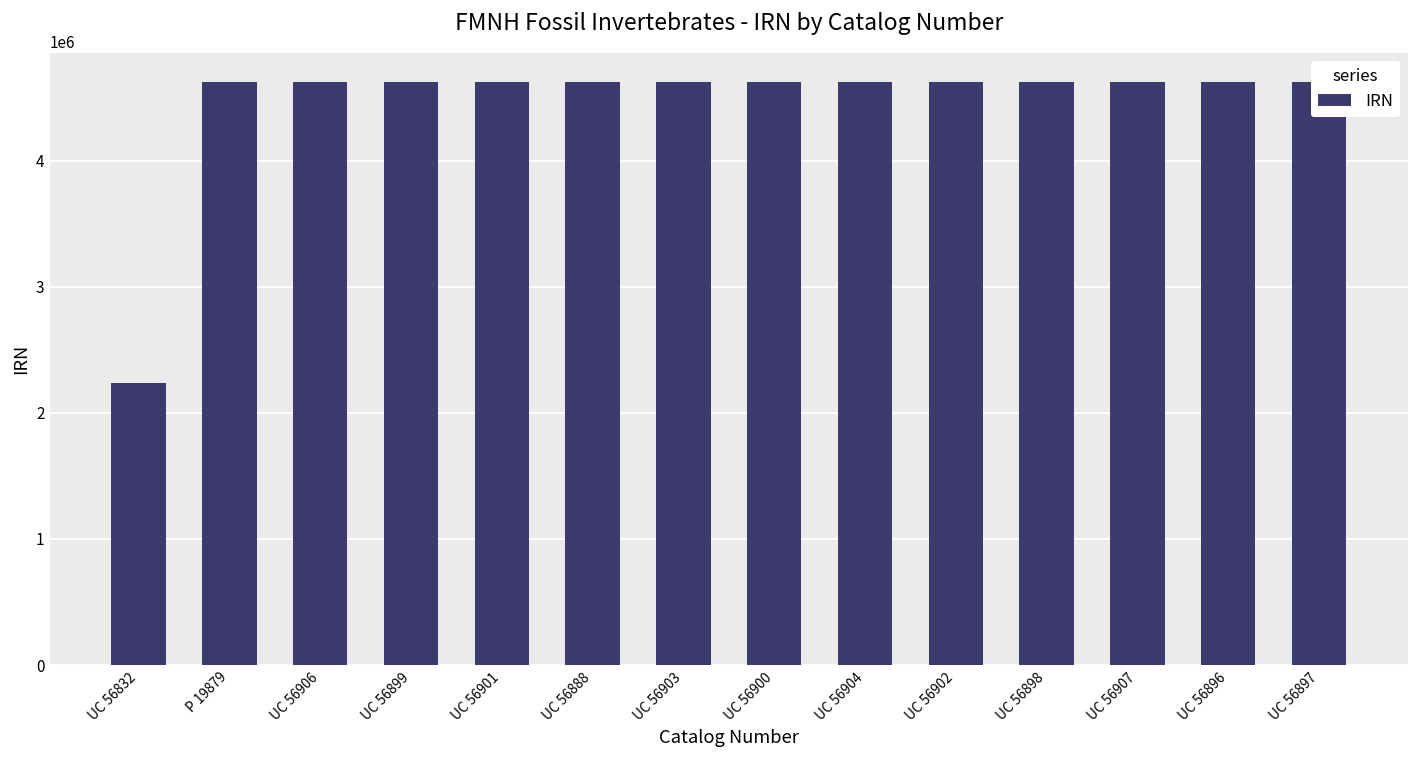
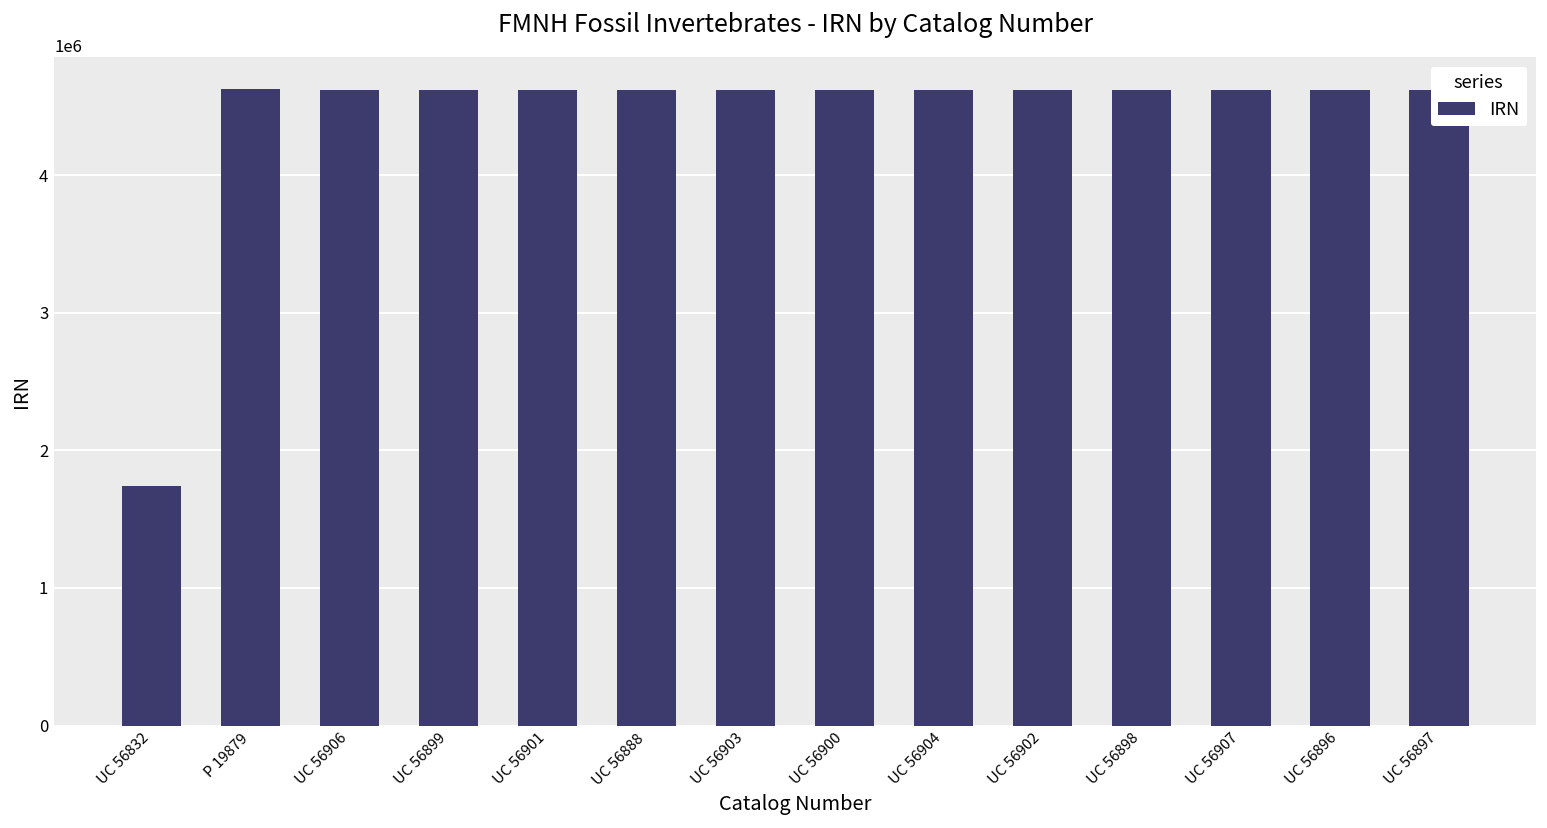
UC 56832: 2240000 -> 1740000
